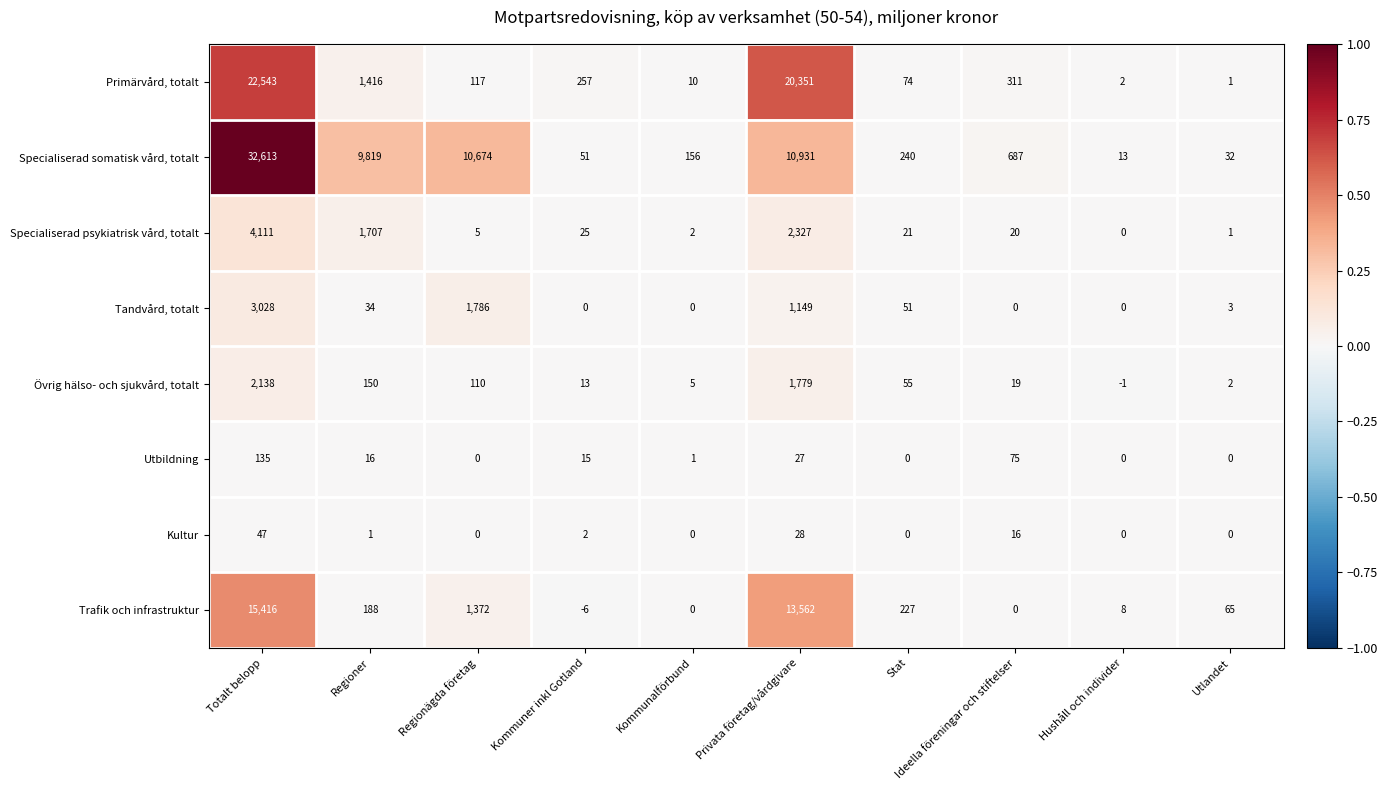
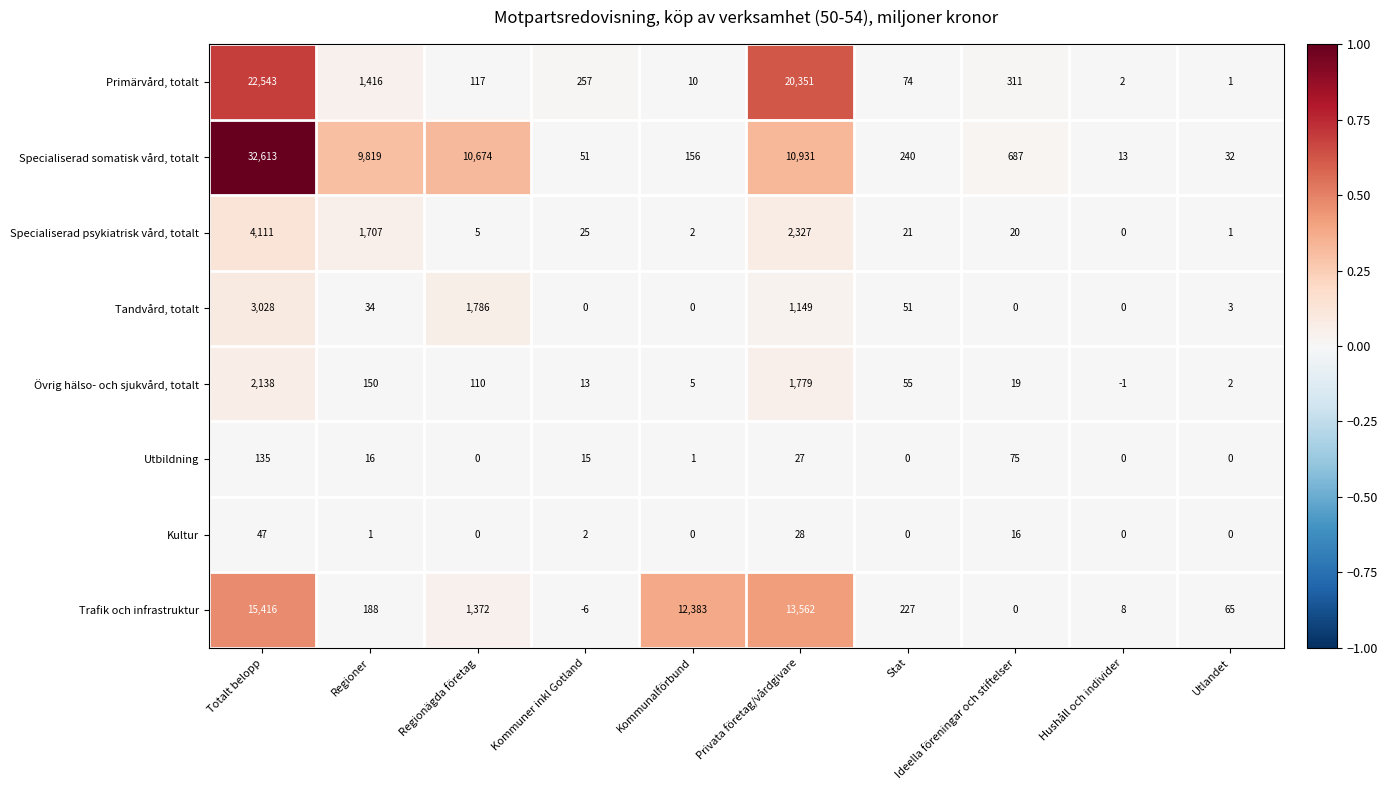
Trafik och infrastruktur, Kommunalförbund: 0 -> 12,383
